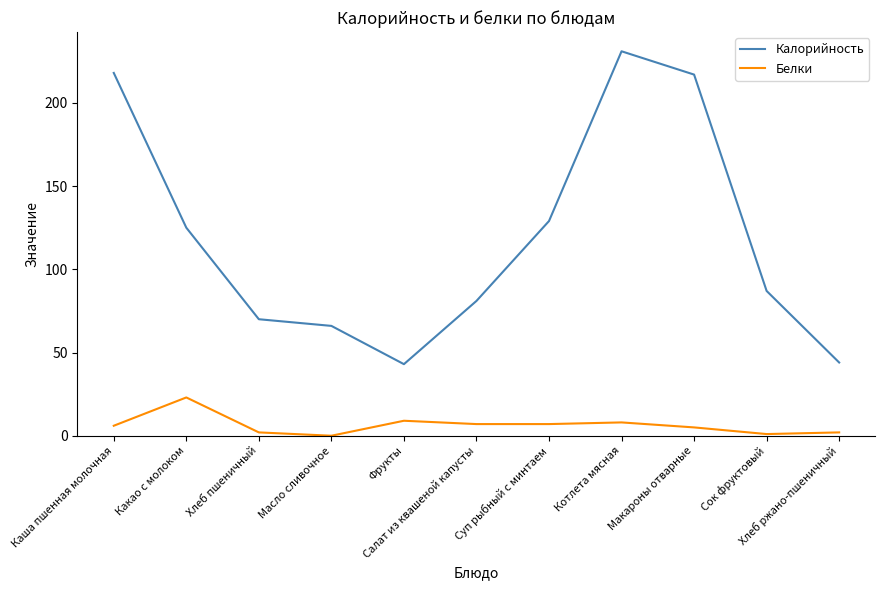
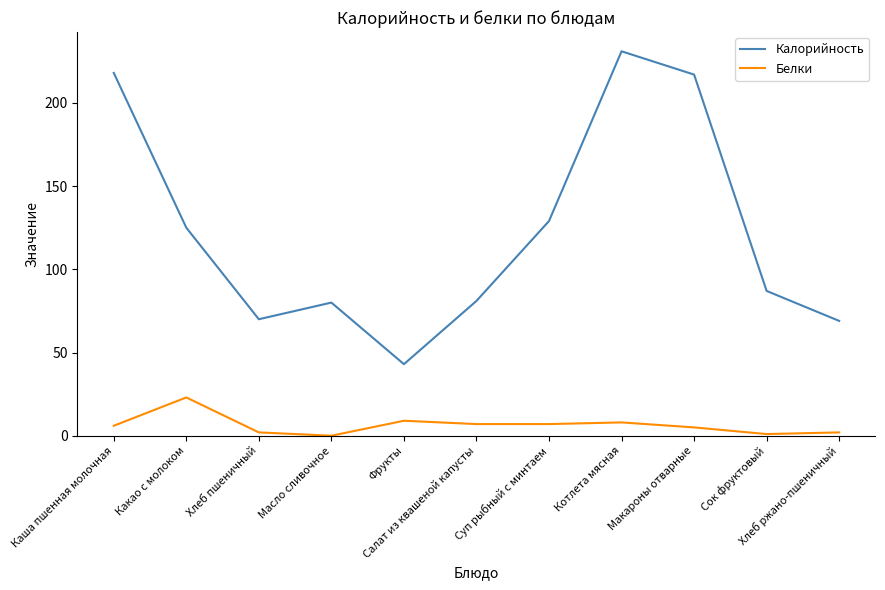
Калорийность, Масло сливочное: 66 -> 80
Калорийность, Хлеб ржано-пшеничный: 44 -> 69
